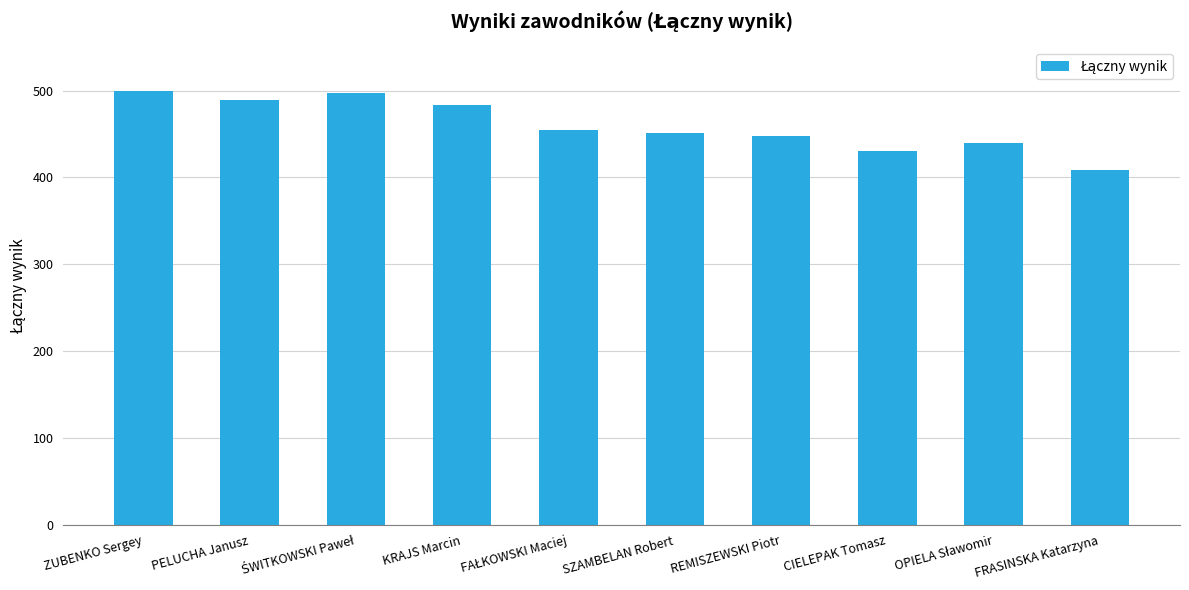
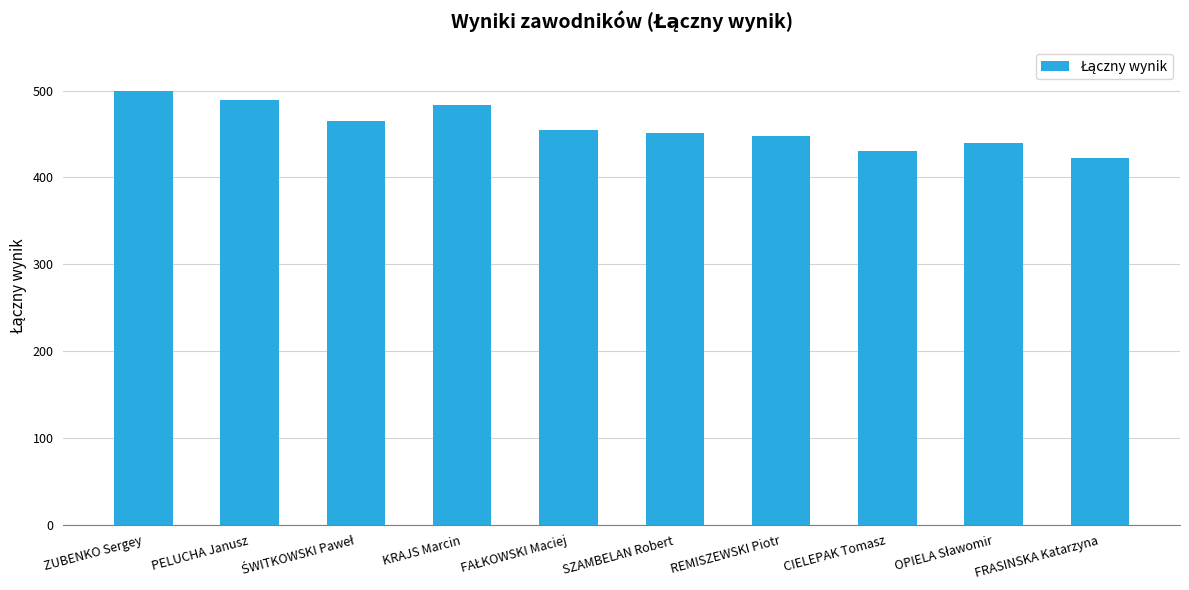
ŚWITKOWSKI Paweł: 500 -> 470
FRASINSKA Katarzyna: 410 -> 420
